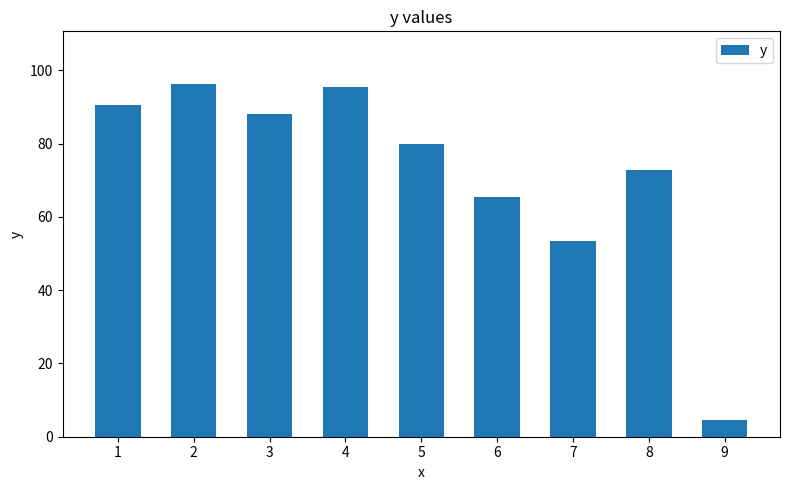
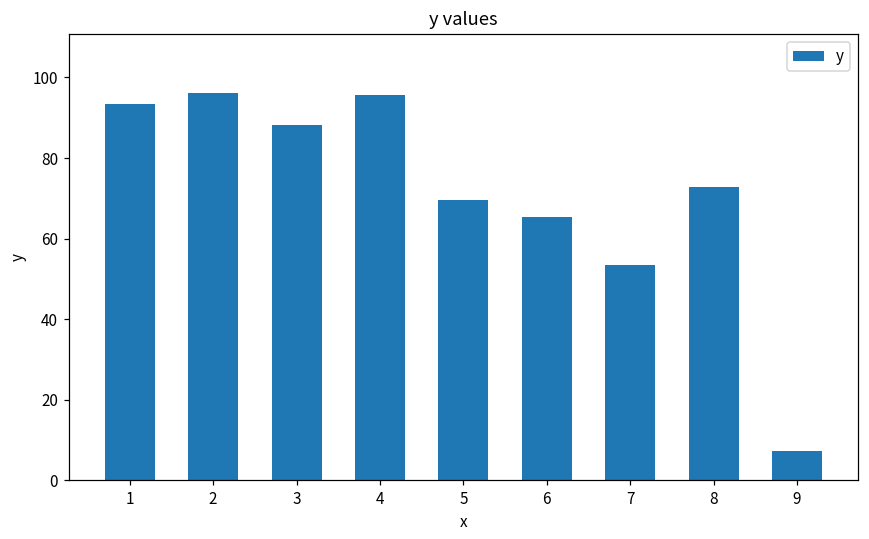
1: 91 -> 93
5: 80 -> 70
9: 5 -> 7
